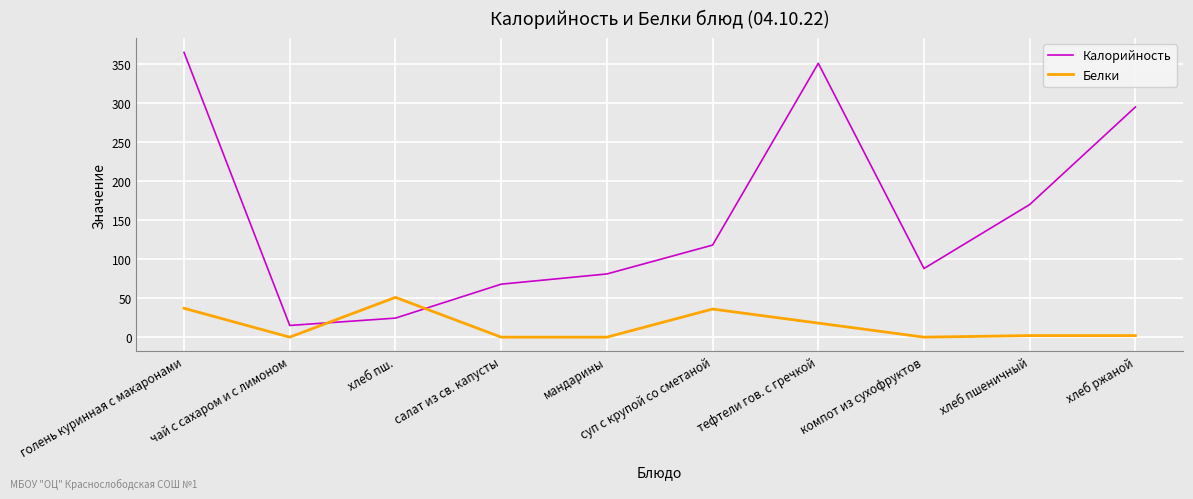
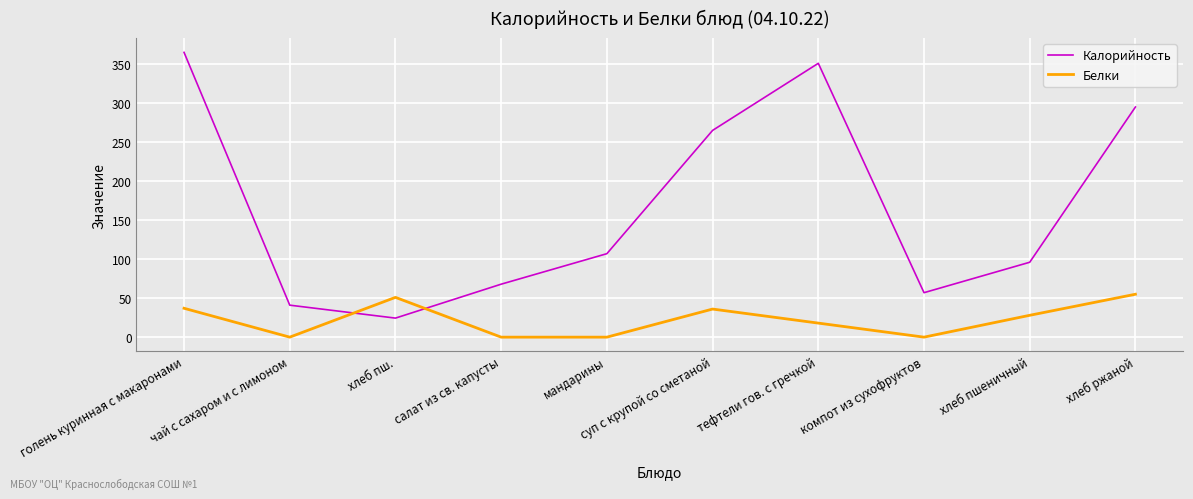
Калорийность, чай с сахаром и с лимоном: 20 -> 40
Калорийность, мандарины: 80 -> 110
Калорийность, суп с крупой со сметаной: 120 -> 270
Калорийность, компот из сухофруктов: 90 -> 60
Калорийность, хлеб пшеничный: 170 -> 100
Белки, хлеб пшеничный: 0 -> 30
Белки, хлеб ржаной: 0 -> 60
